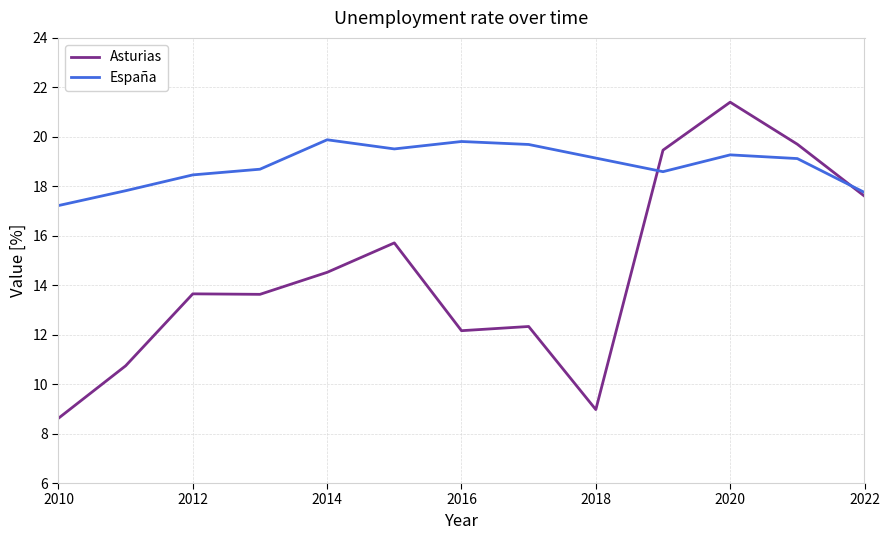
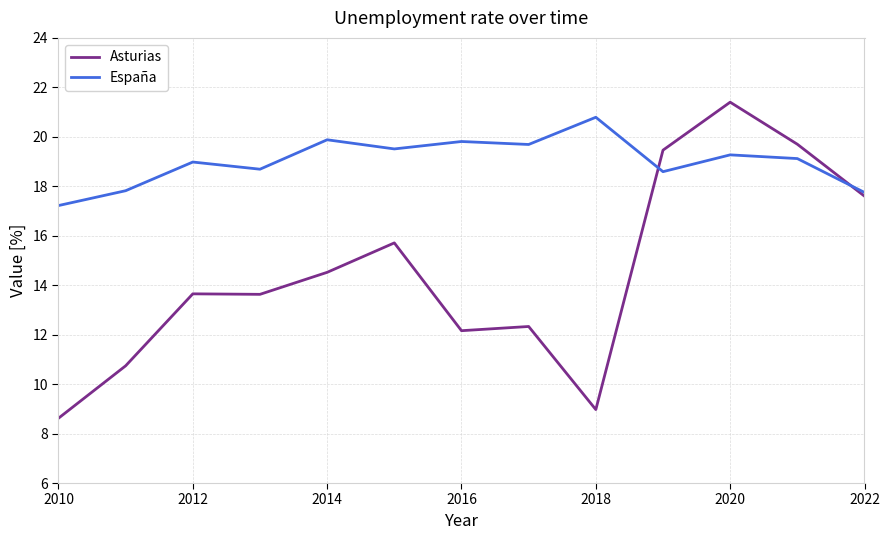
España, 2012: 18.5 -> 19.0
España, 2018: 19.1 -> 20.8
